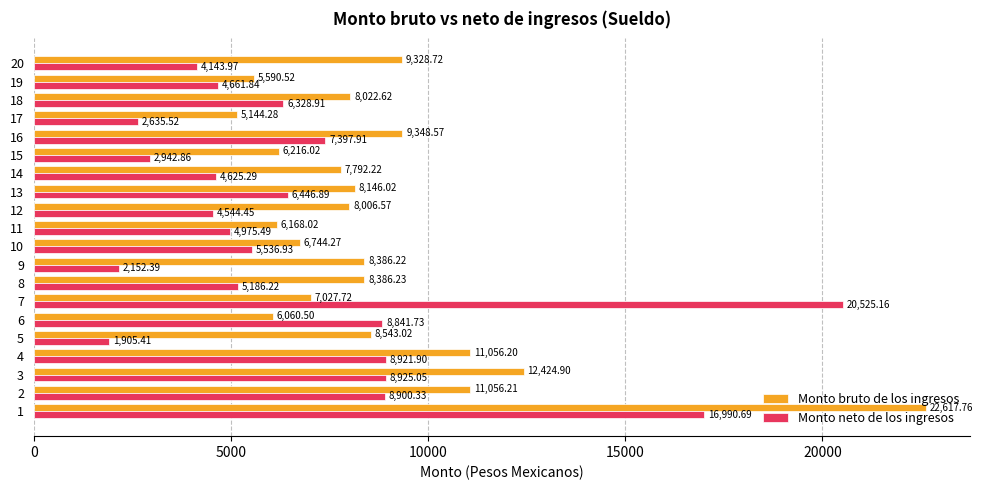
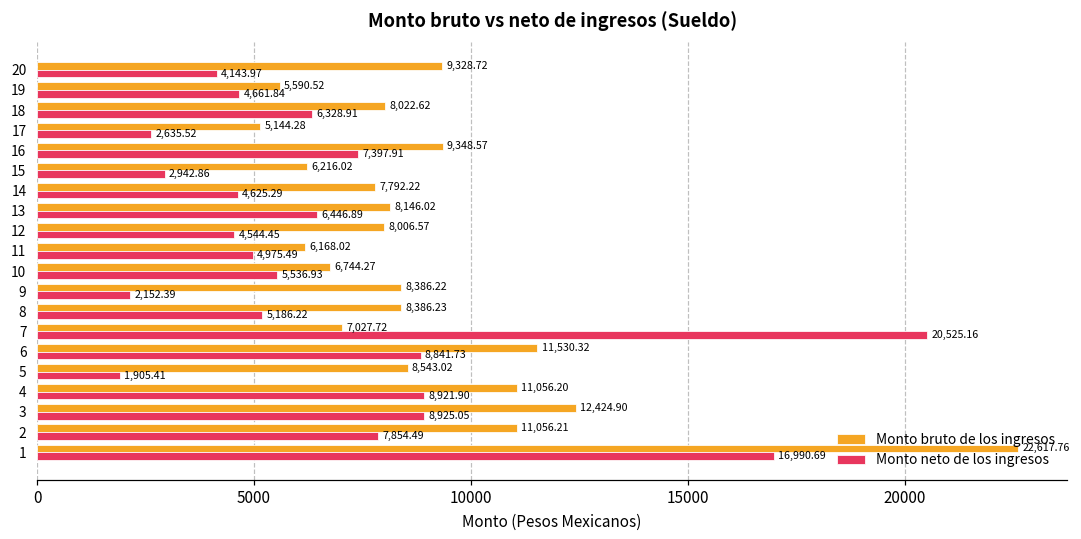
Monto bruto de los ingresos, 6: 6,060.50 -> 11,530.32
Monto neto de los ingresos, 2: 8,900.33 -> 7,854.49
